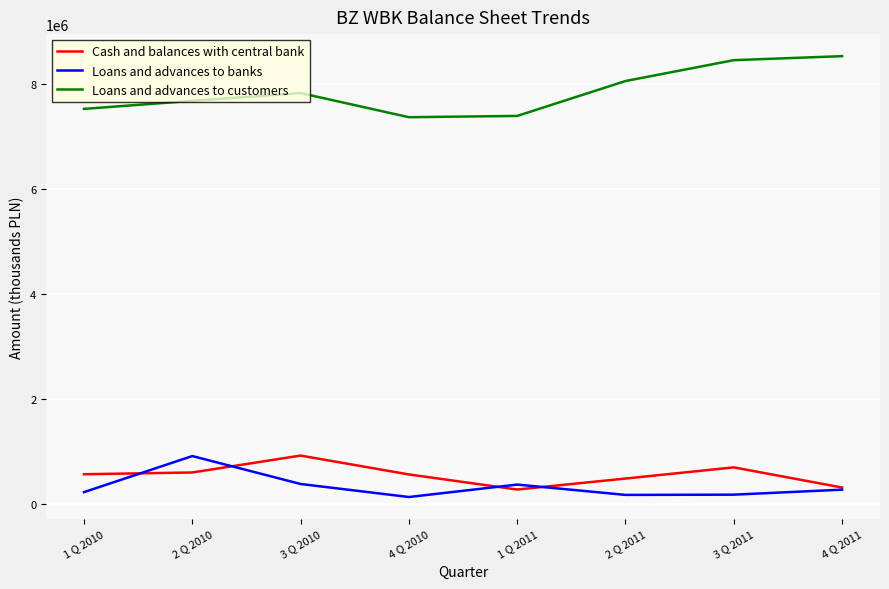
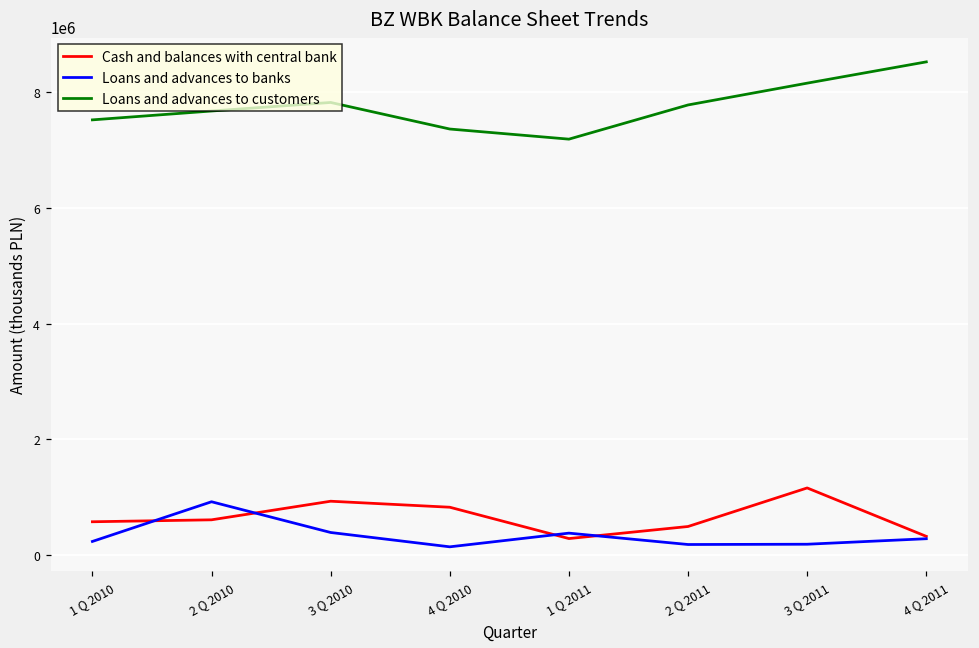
Cash and balances with central bank, 4 Q 2010: 600000 -> 800000
Loans and advances to customers, 1 Q 2011: 7400000 -> 7200000
Loans and advances to customers, 2 Q 2011: 8100000 -> 7800000
Cash and balances with central bank, 3 Q 2011: 700000 -> 1200000
Loans and advances to customers, 3 Q 2011: 8500000 -> 8200000
